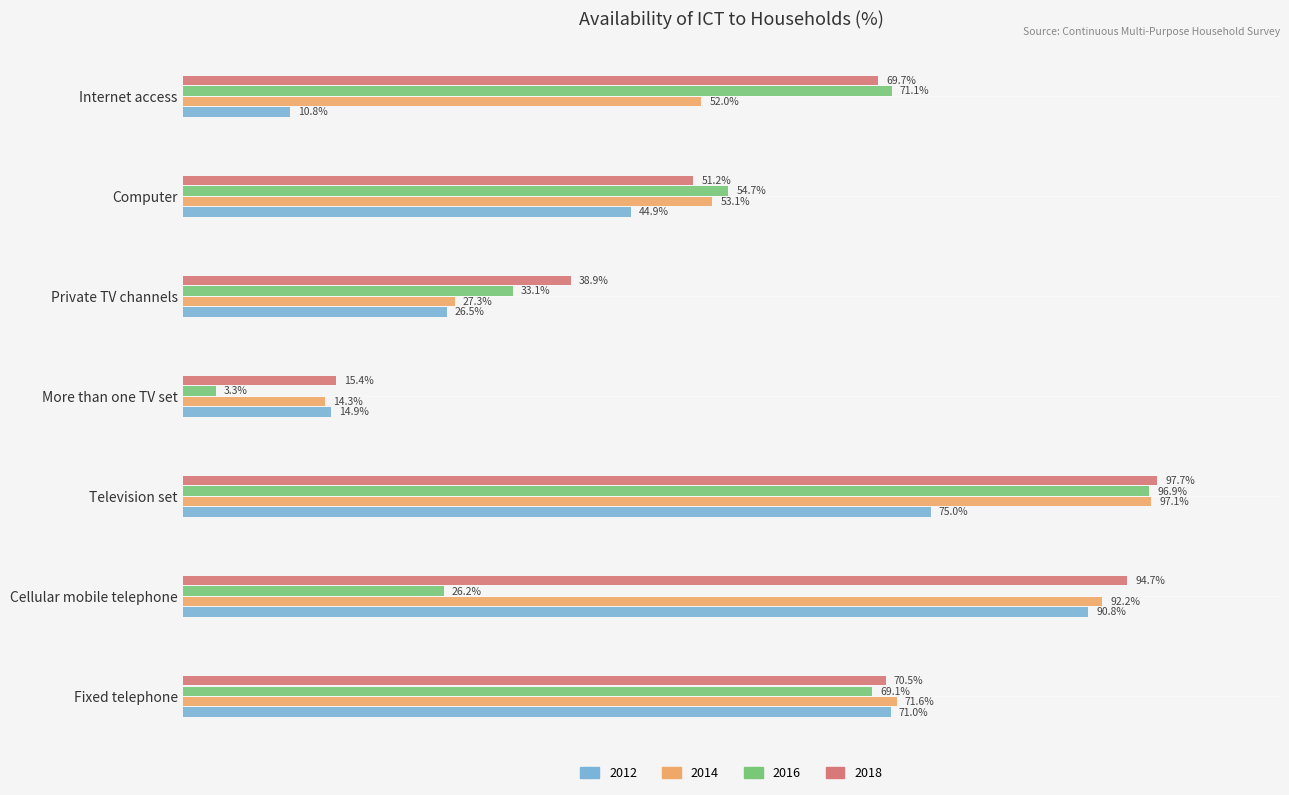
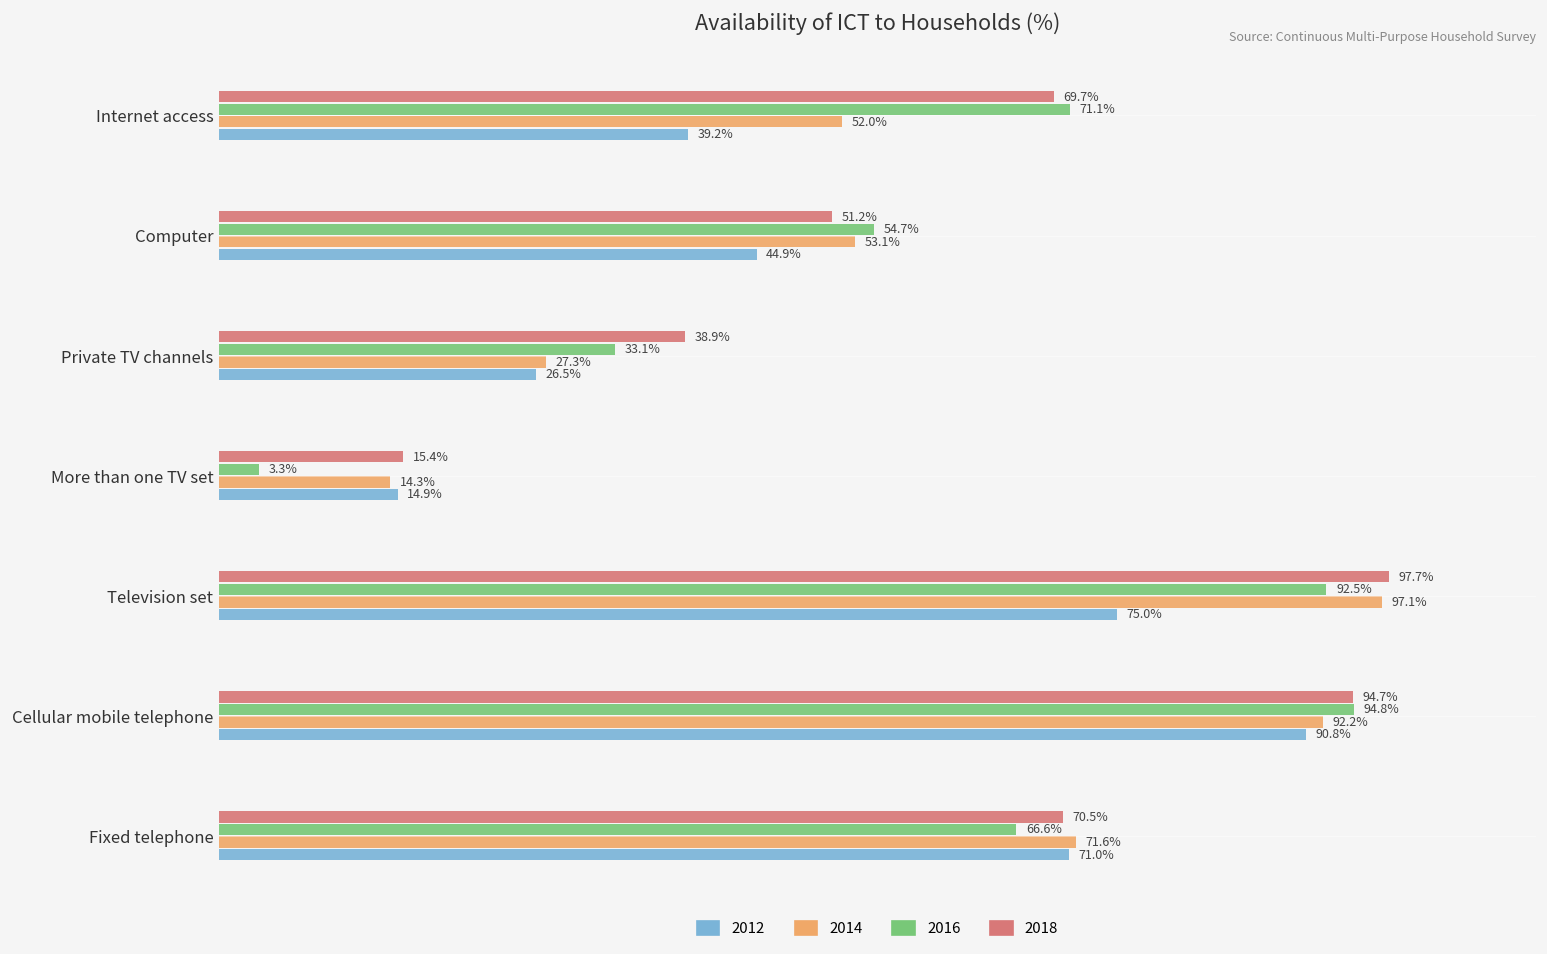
2012, Internet access: 10.8% -> 39.2%
2016, Television set: 96.9% -> 92.5%
2016, Cellular mobile telephone: 26.2% -> 94.8%
2016, Fixed telephone: 69.1% -> 66.6%
